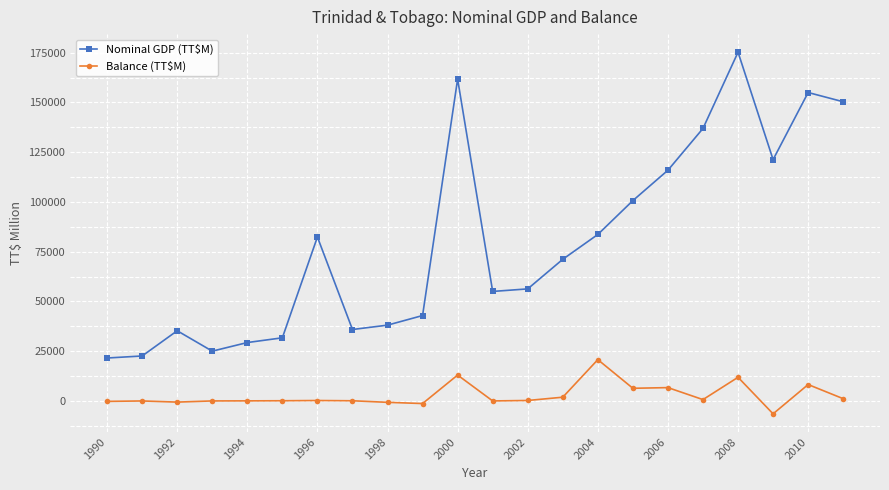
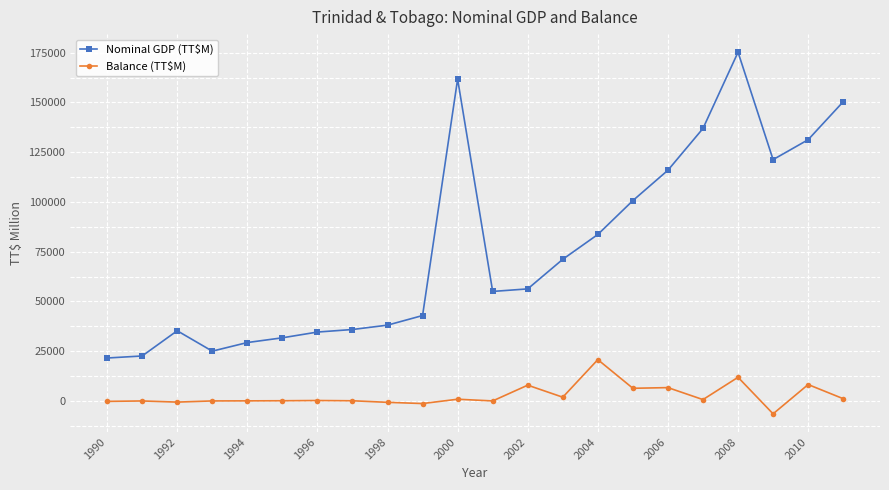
Nominal GDP (TT$M), 1996: 82000 -> 35000
Balance (TT$M), 2000: 13000 -> 1000
Balance (TT$M), 2002: 0 -> 8000
Nominal GDP (TT$M), 2010: 155000 -> 131000
